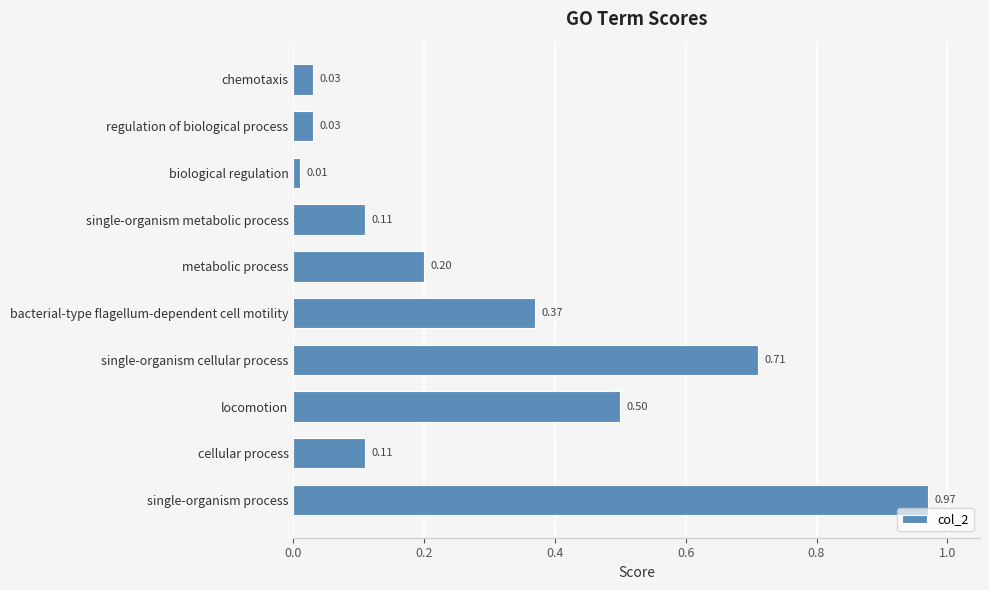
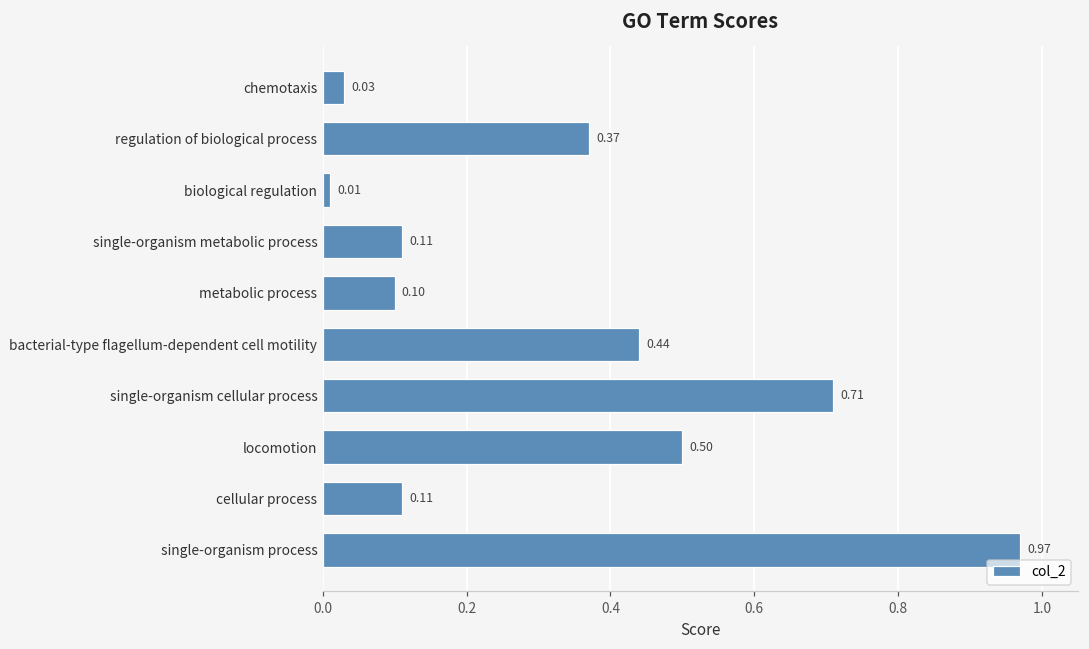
regulation of biological process: 0.03 -> 0.37
metabolic process: 0.20 -> 0.10
bacterial-type flagellum-dependent cell motility: 0.37 -> 0.44
